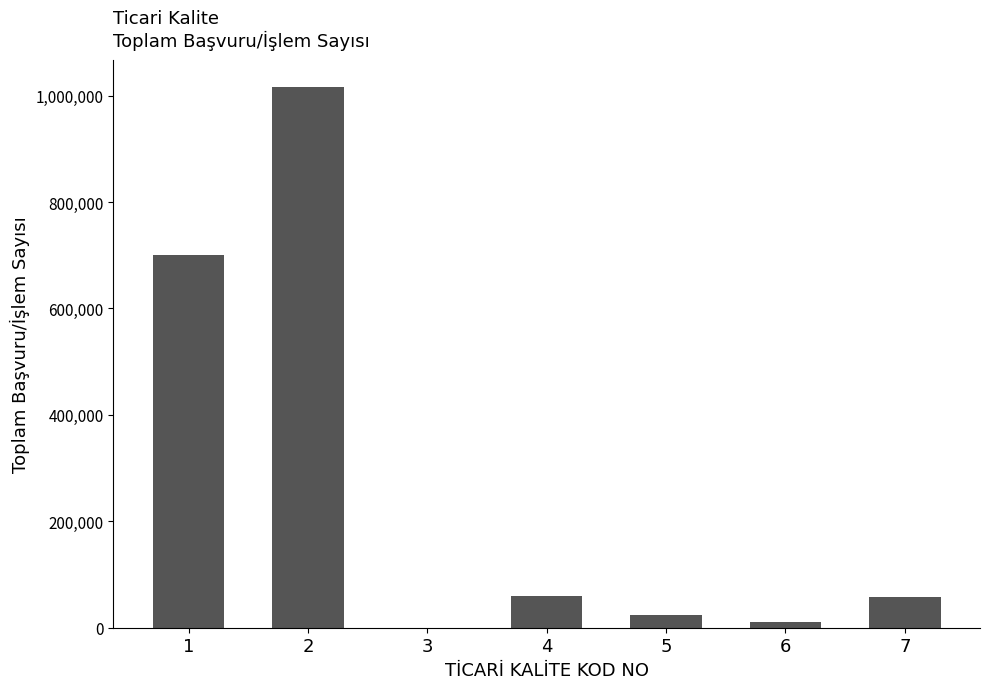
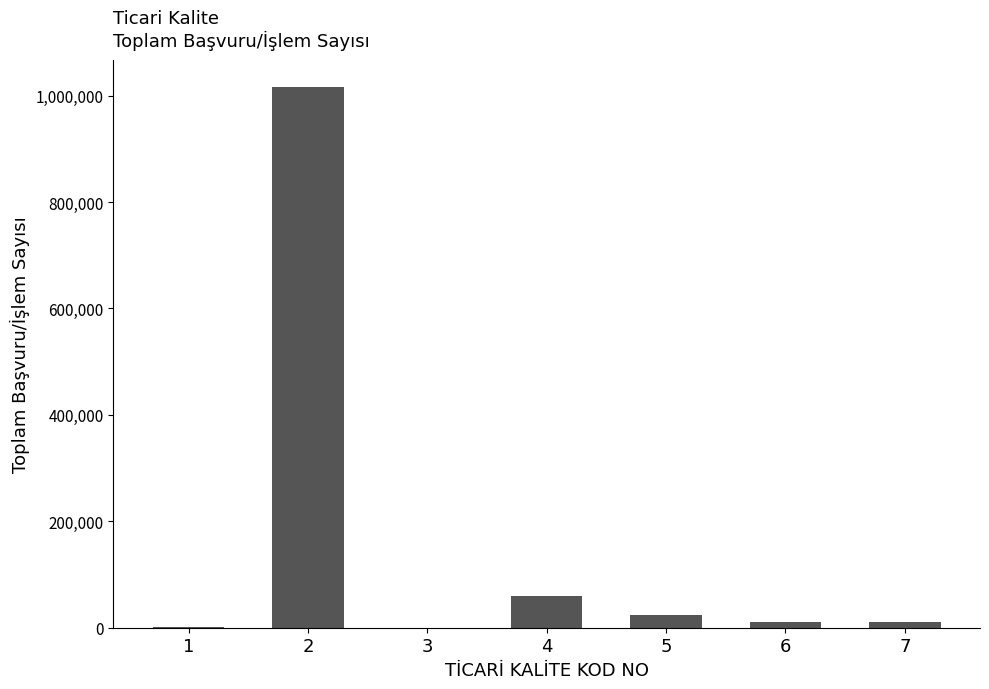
1: 700,000 -> 0
7: 60,000 -> 10,000
